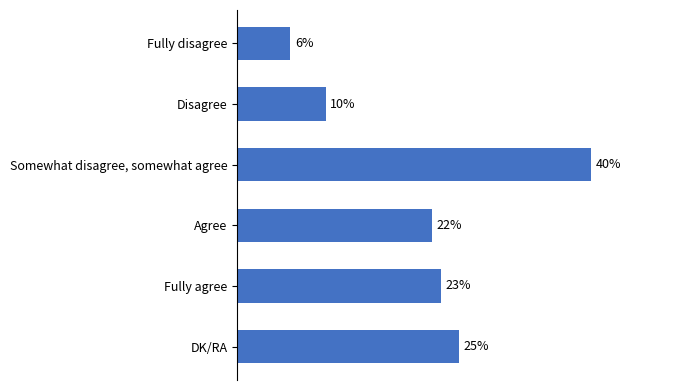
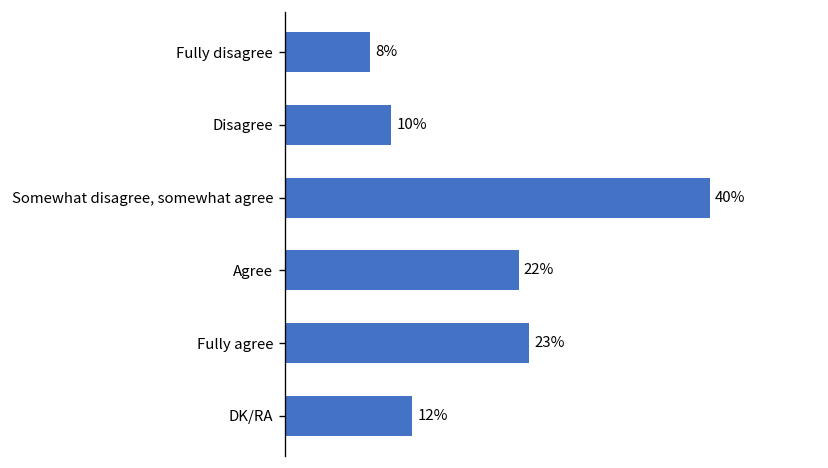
Fully disagree: 6% -> 8%
DK/RA: 25% -> 12%
